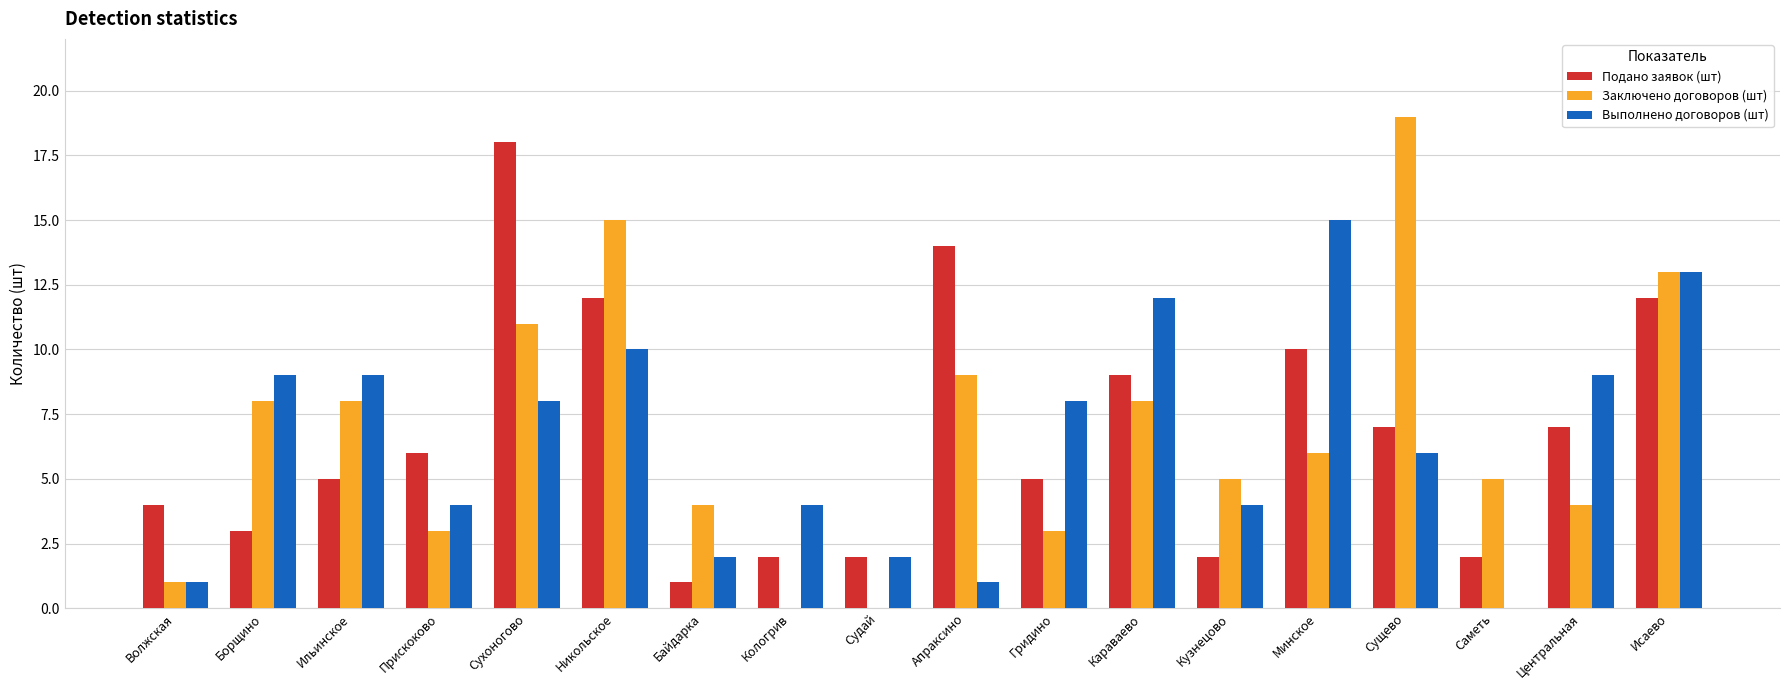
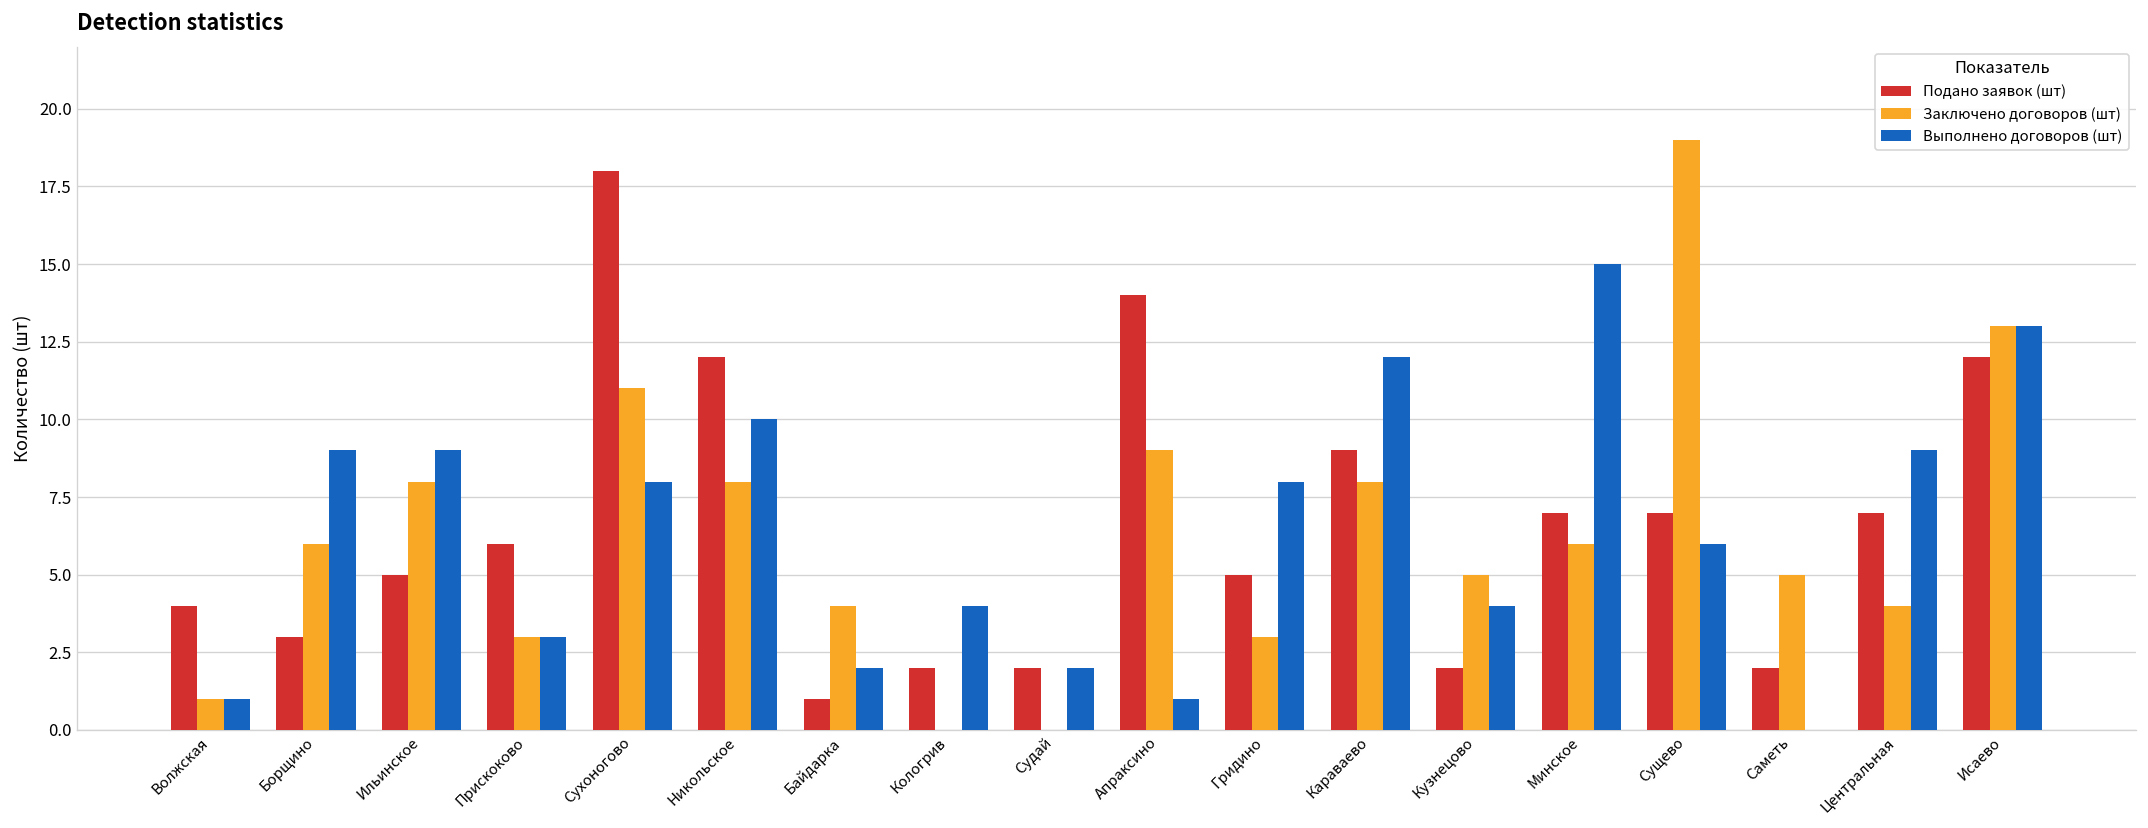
Заключено договоров (шт), Борщино: 8 -> 6
Выполнено договоров (шт), Прискоково: 4 -> 3
Заключено договоров (шт), Никольское: 15 -> 8
Подано заявок (шт), Минское: 10 -> 7
